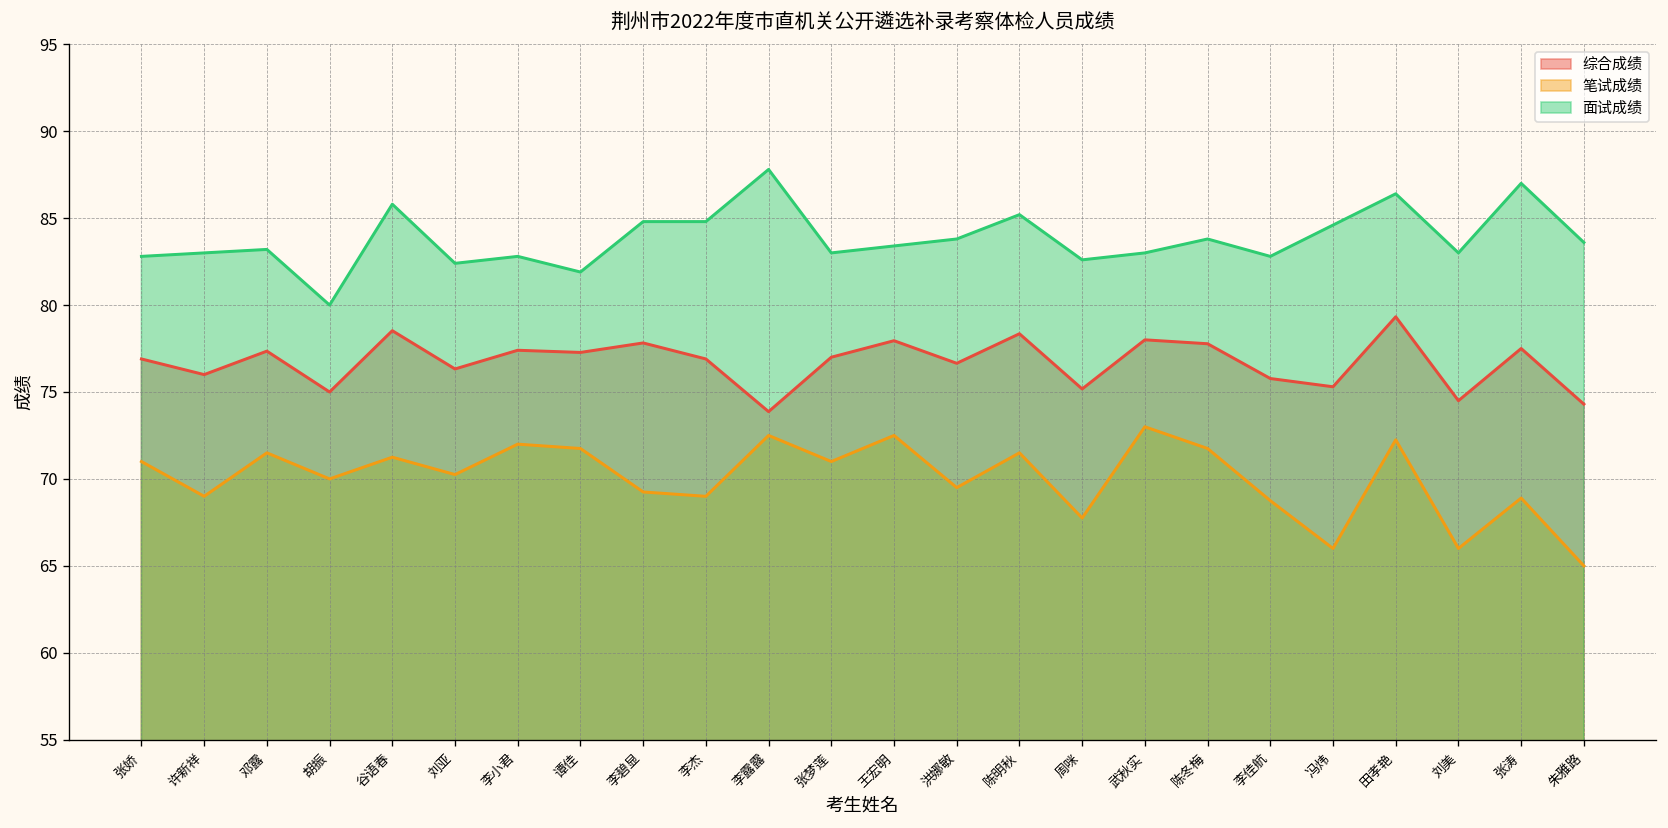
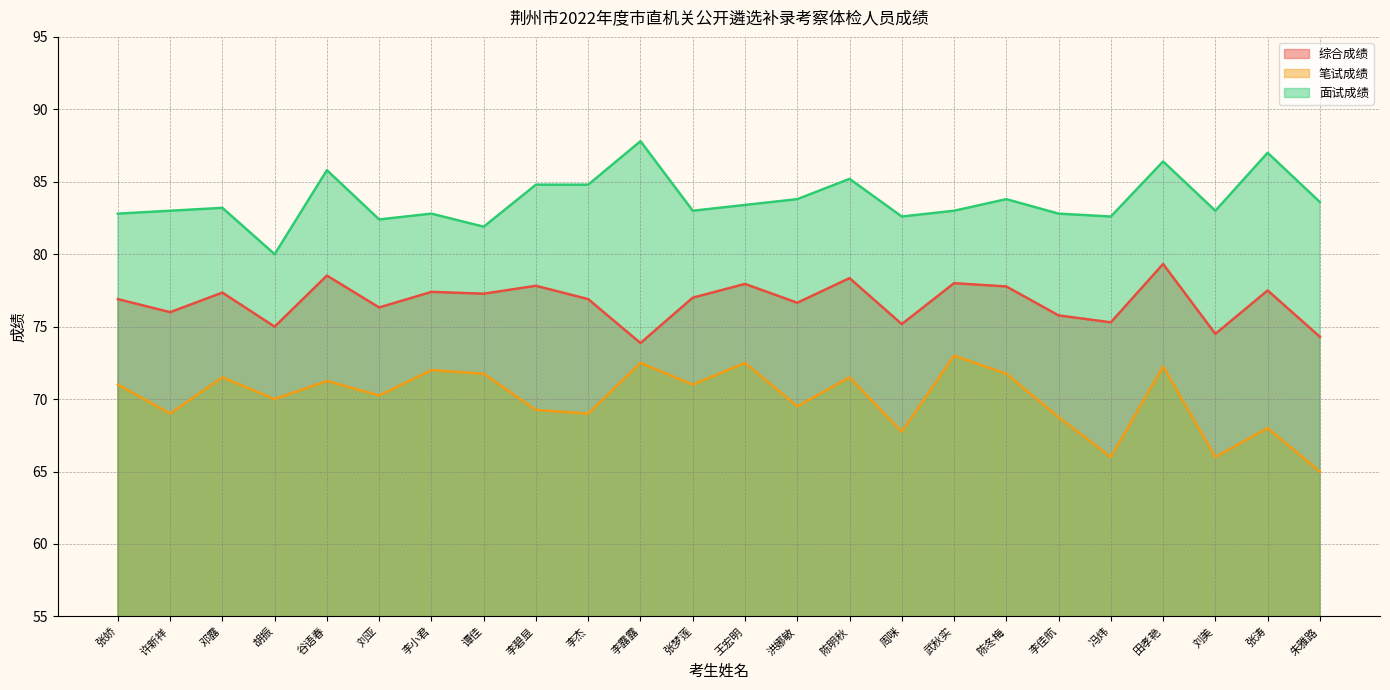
面试成绩, 冯炜: 84.6 -> 82.6
笔试成绩, 张涛: 68.9 -> 68.0
